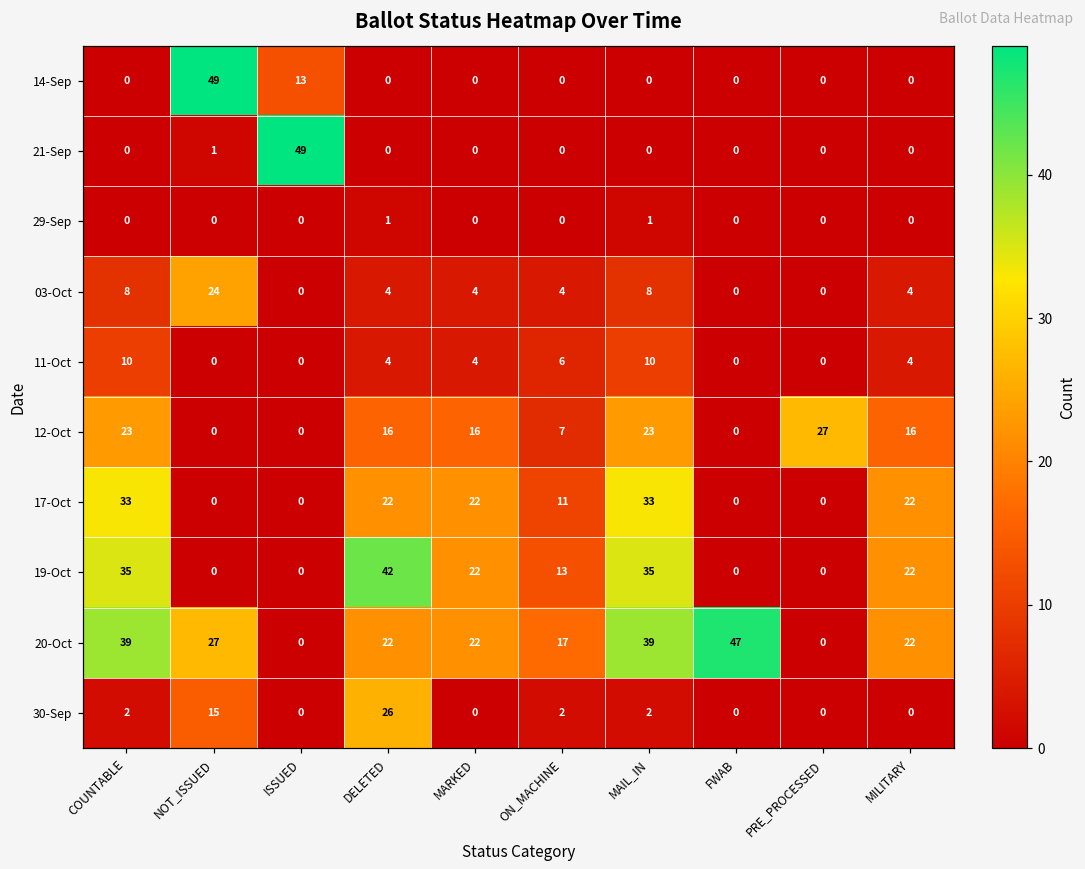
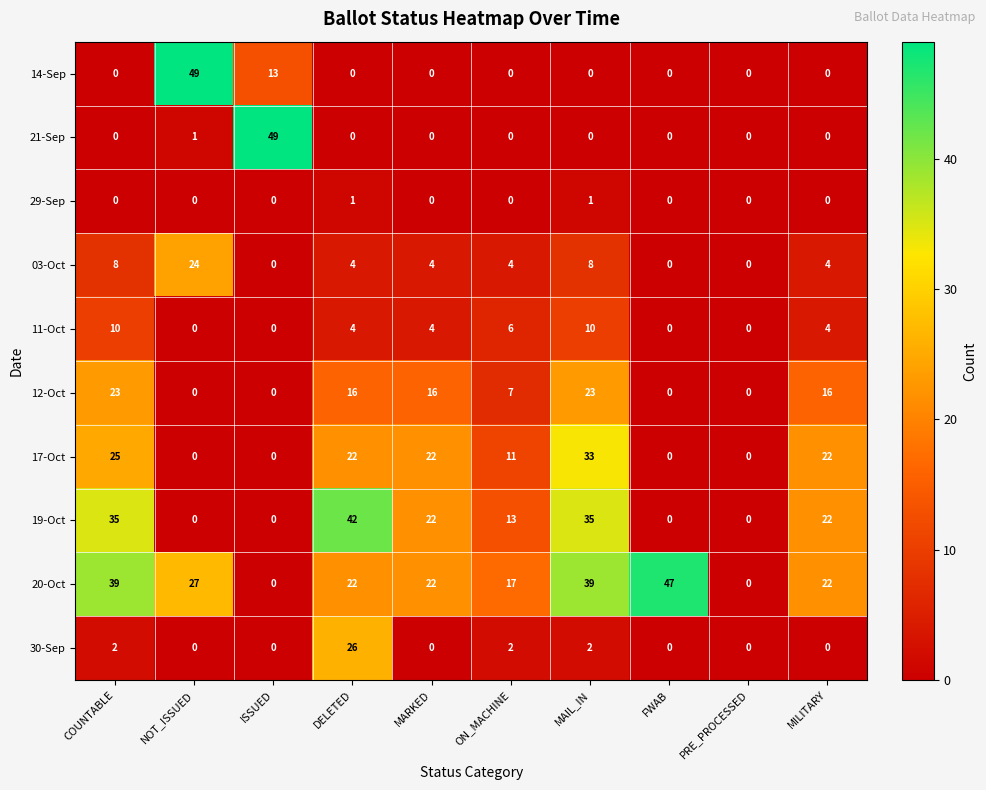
12-Oct, PRE_PROCESSED: 27 -> 0
17-Oct, COUNTABLE: 33 -> 25
30-Sep, NOT_ISSUED: 15 -> 0
